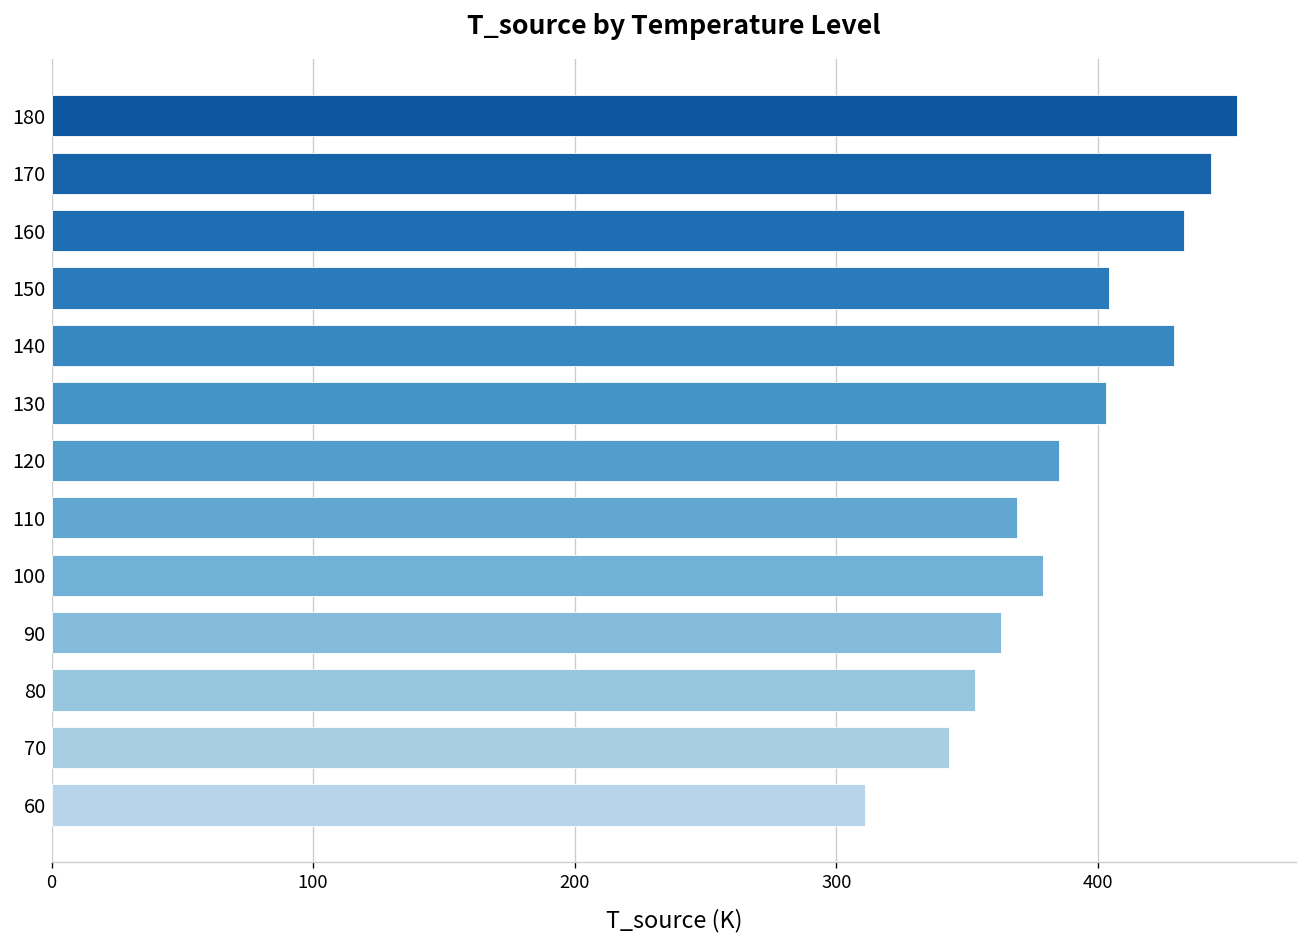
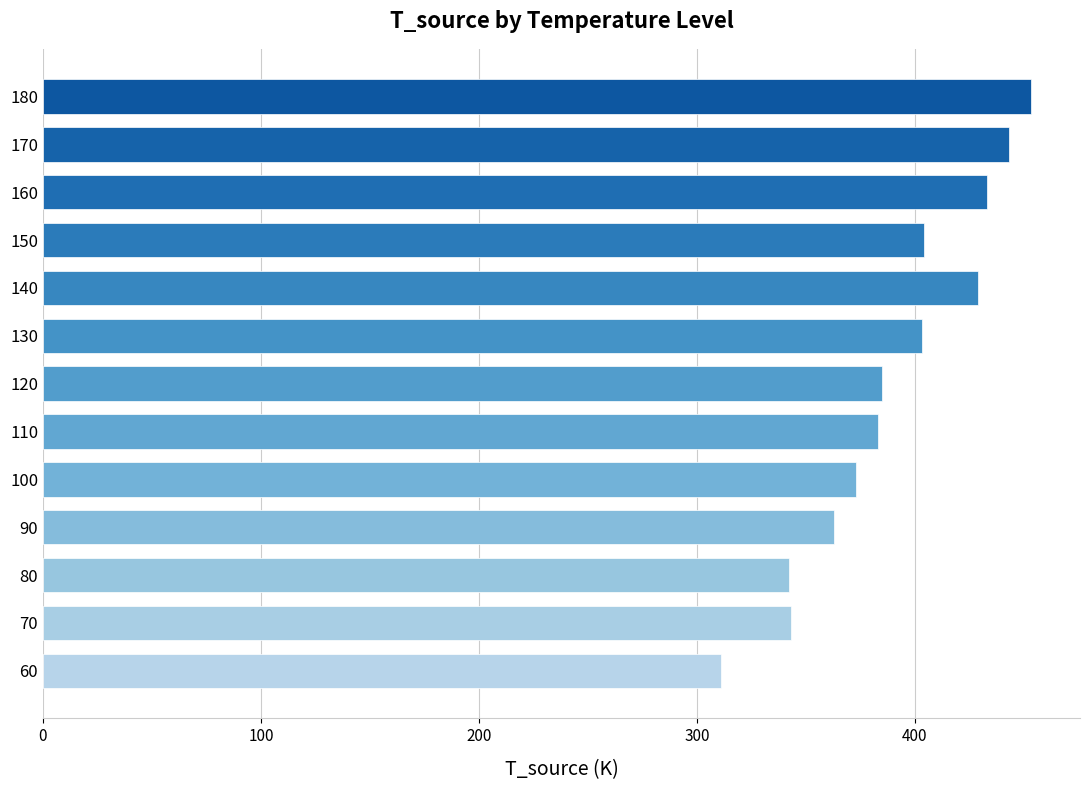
110: 369 -> 383
100: 379 -> 373
80: 353 -> 342
